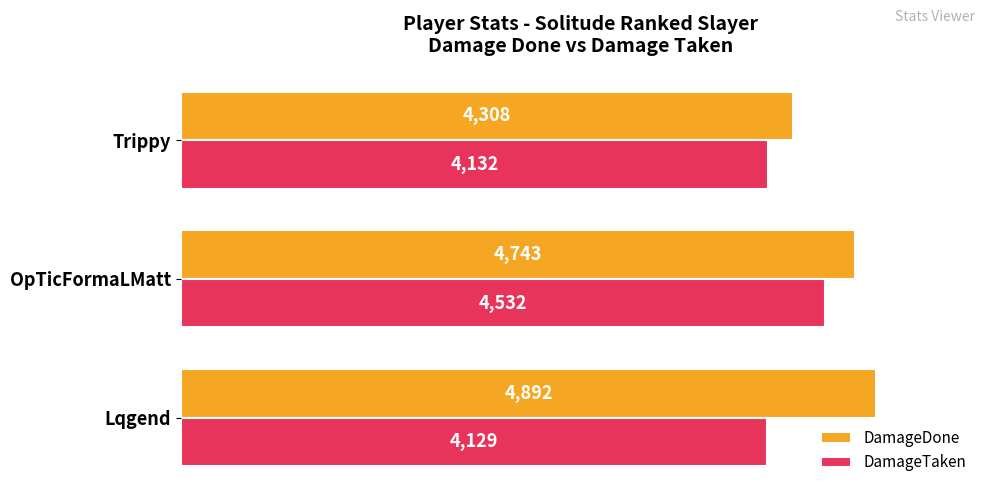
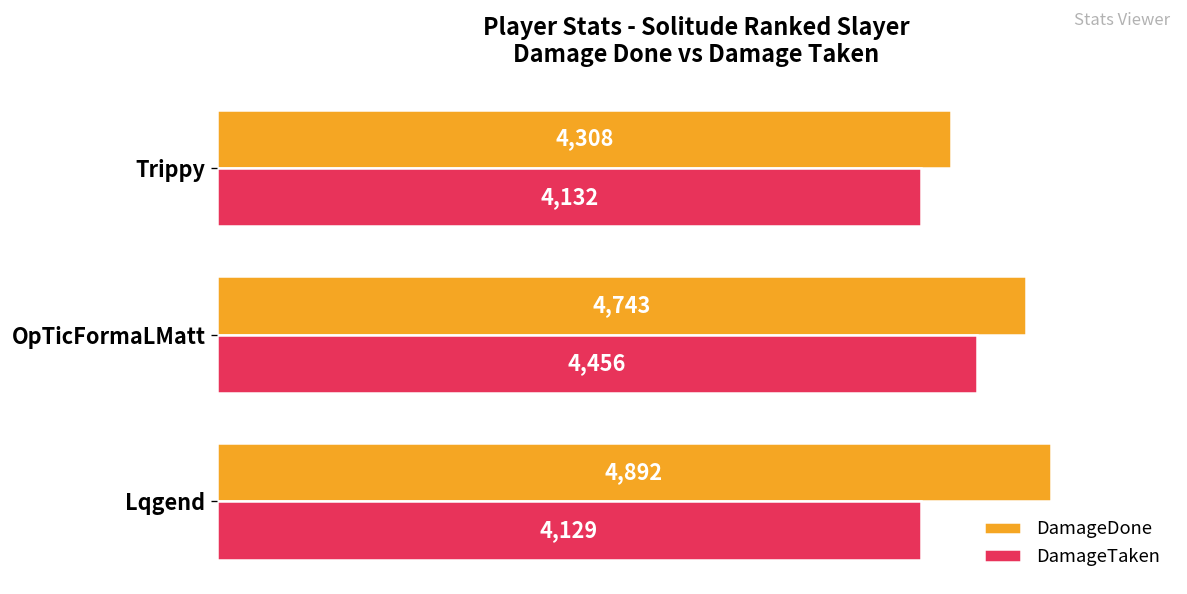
DamageTaken, OpTicFormaLMatt: 4,532 -> 4,456
